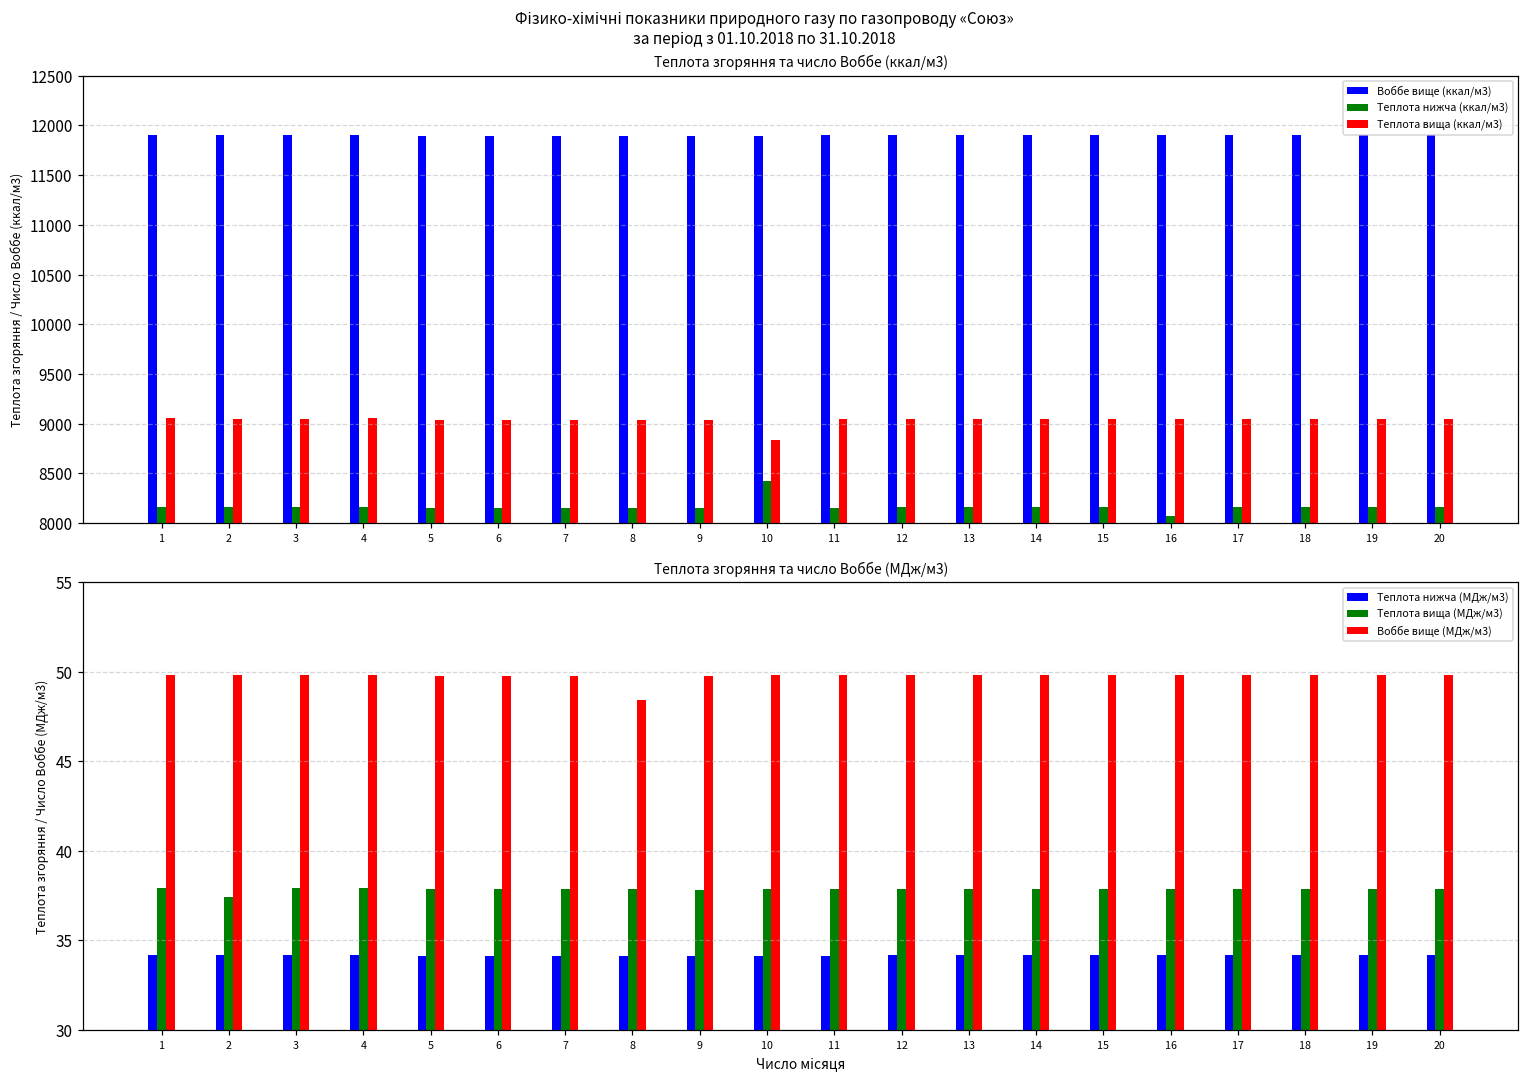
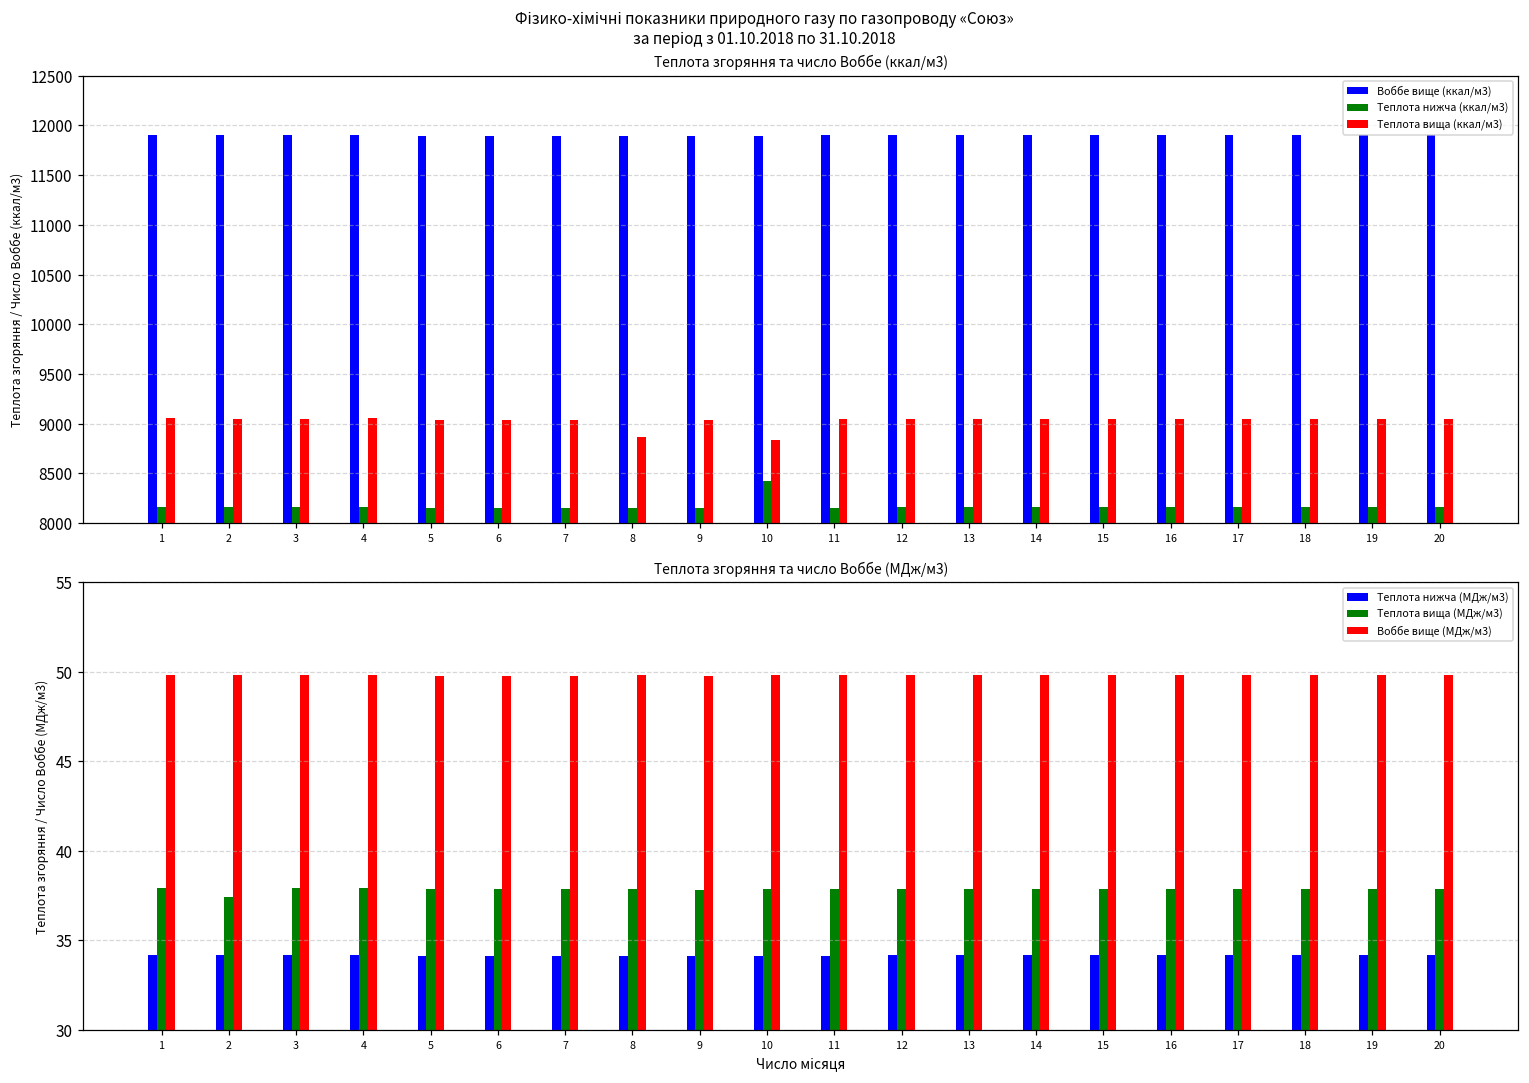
Теплота згоряння та число Воббе (ккал/м3), Теплота вища (ккал/м3), 8: 9000 -> 8900
Теплота згоряння та число Воббе (ккал/м3), Теплота нижча (ккал/м3), 16: 8100 -> 8200
Теплота згоряння та число Воббе (МДж/м3), Воббе вище (МДж/м3), 8: 48.4 -> 49.8
